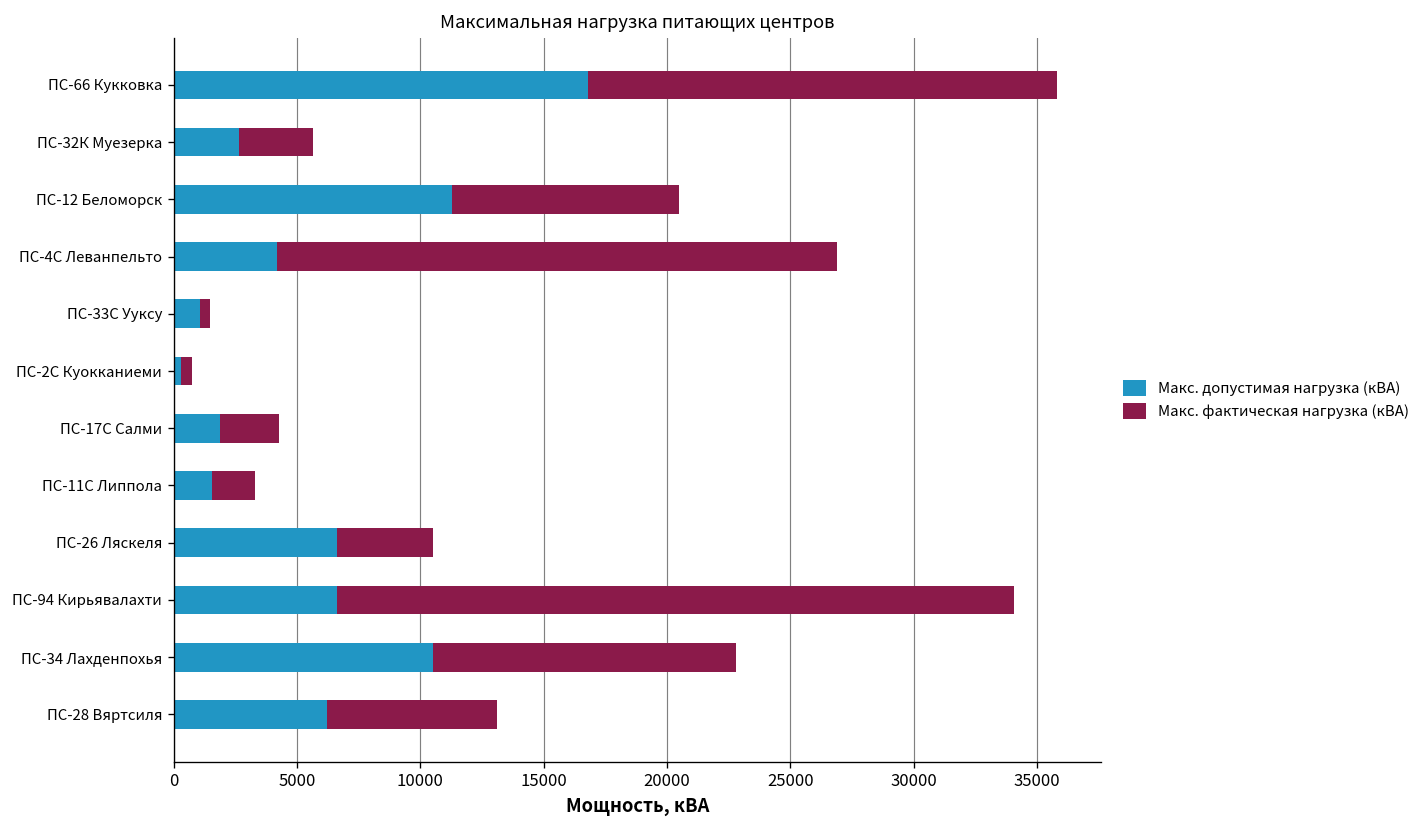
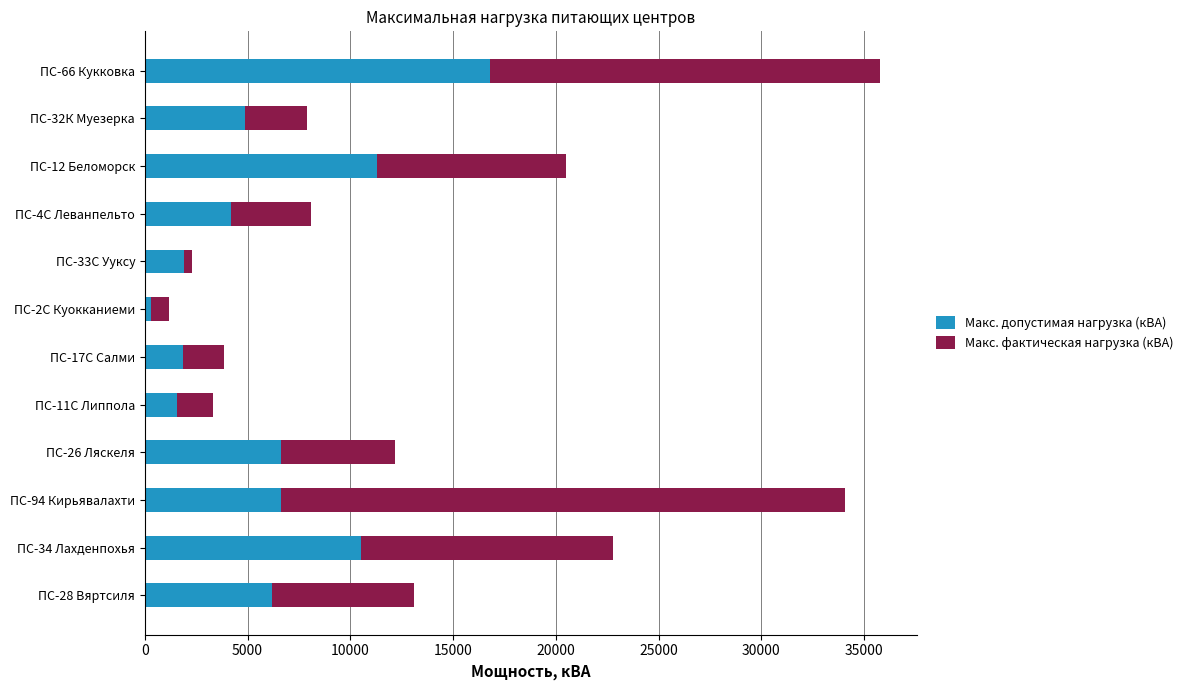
Макс. допустимая нагрузка (кВА), ПС-32К Муезерка: 2600 -> 4900
Макс. фактическая нагрузка (кВА), ПС-4С Леванпельто: 22700 -> 3900
Макс. допустимая нагрузка (кВА), ПС-33С Ууксу: 1100 -> 1900
Макс. фактическая нагрузка (кВА), ПС-2С Куокканиеми: 500 -> 900
Макс. фактическая нагрузка (кВА), ПС-17С Салми: 2400 -> 2000
Макс. фактическая нагрузка (кВА), ПС-26 Ляскеля: 3900 -> 5600
